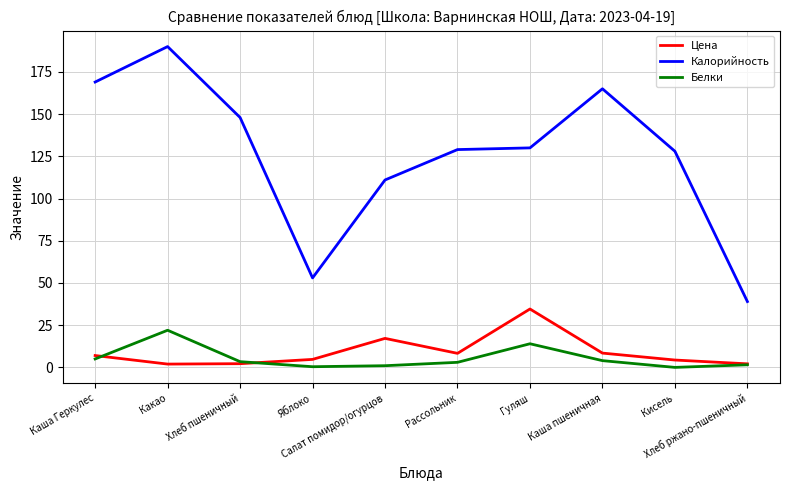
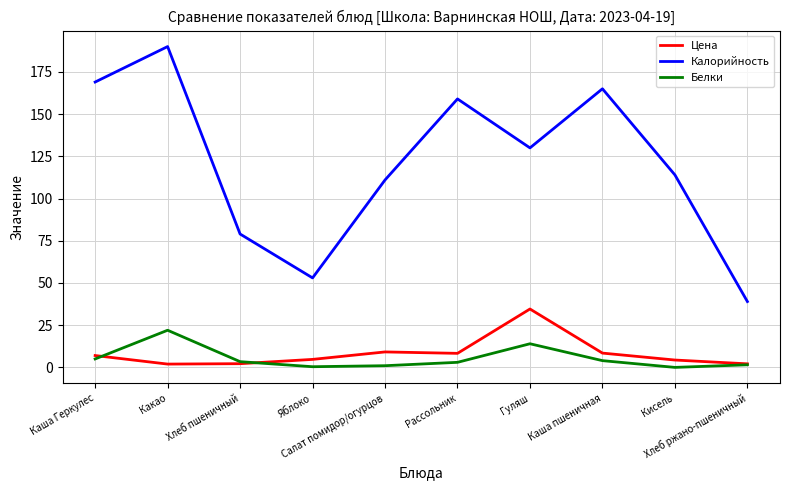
Калорийность, Хлеб пшеничный: 148 -> 79
Цена, Салат помидор/огурцов: 17 -> 9
Калорийность, Рассольник: 129 -> 159
Калорийность, Кисель: 128 -> 114
